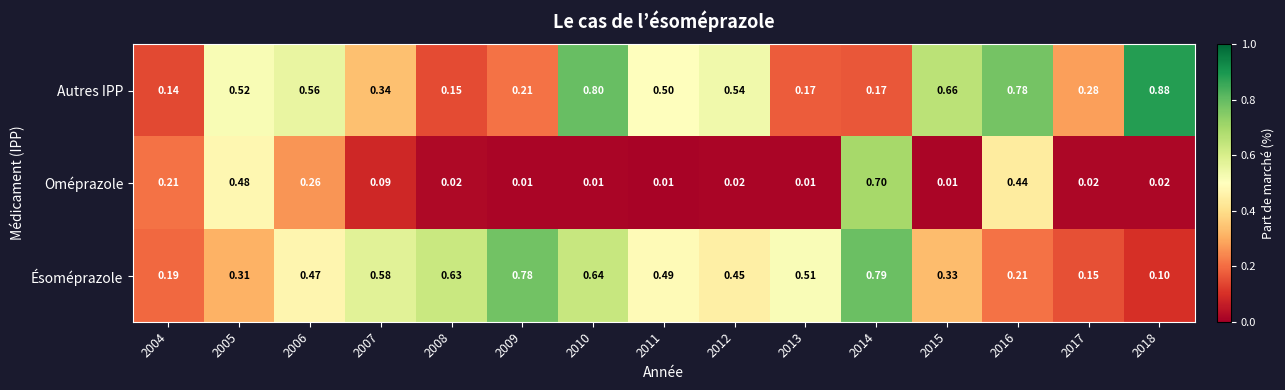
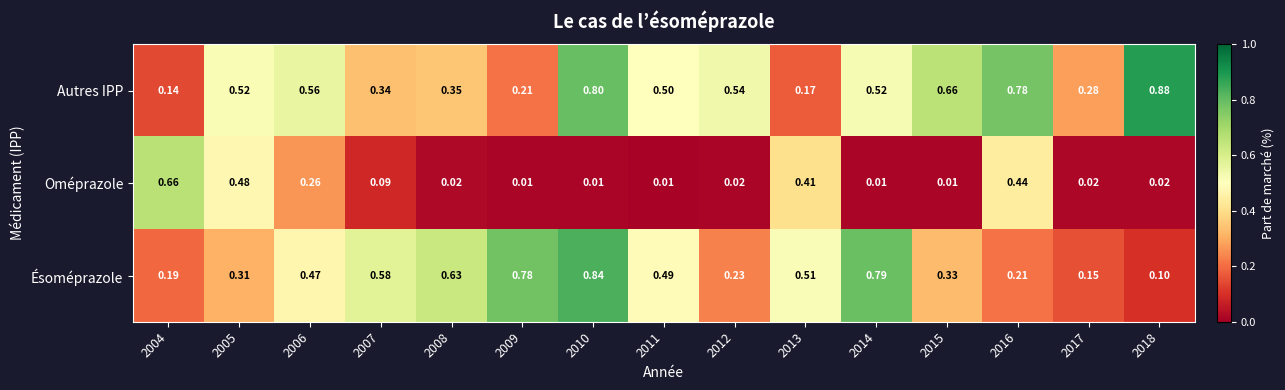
Autres IPP, 2008: 0.15 -> 0.35
Autres IPP, 2014: 0.17 -> 0.52
Oméprazole, 2004: 0.21 -> 0.66
Oméprazole, 2013: 0.01 -> 0.41
Oméprazole, 2014: 0.70 -> 0.01
Ésoméprazole, 2010: 0.64 -> 0.84
Ésoméprazole, 2012: 0.45 -> 0.23
